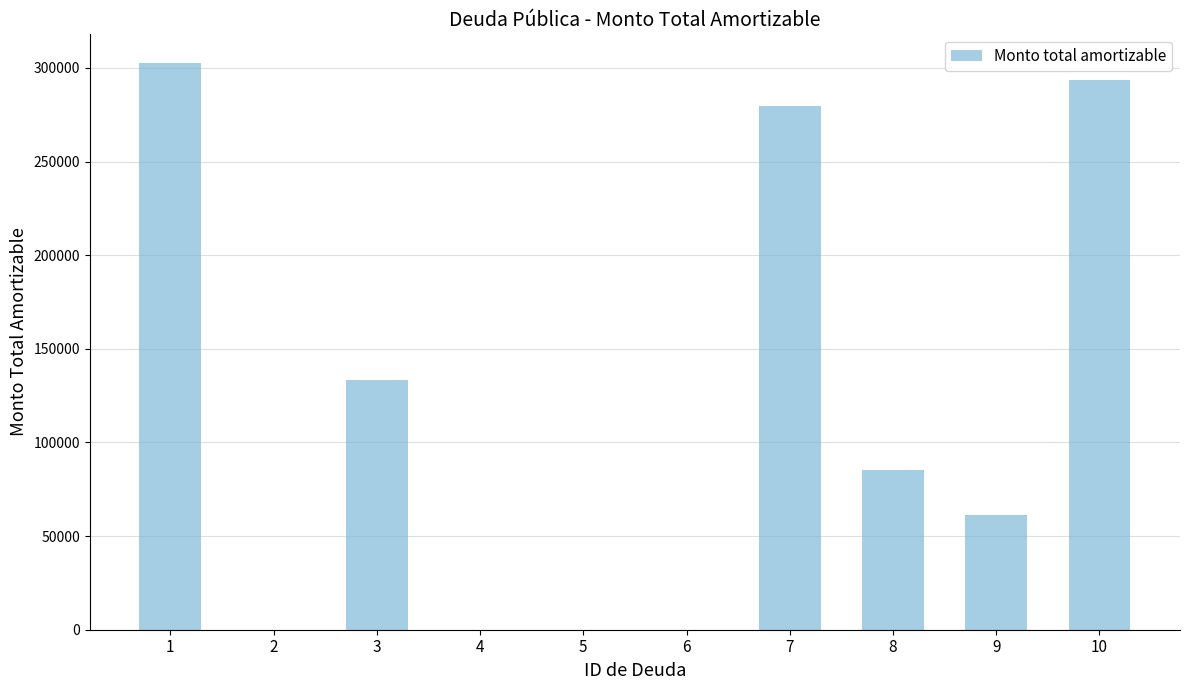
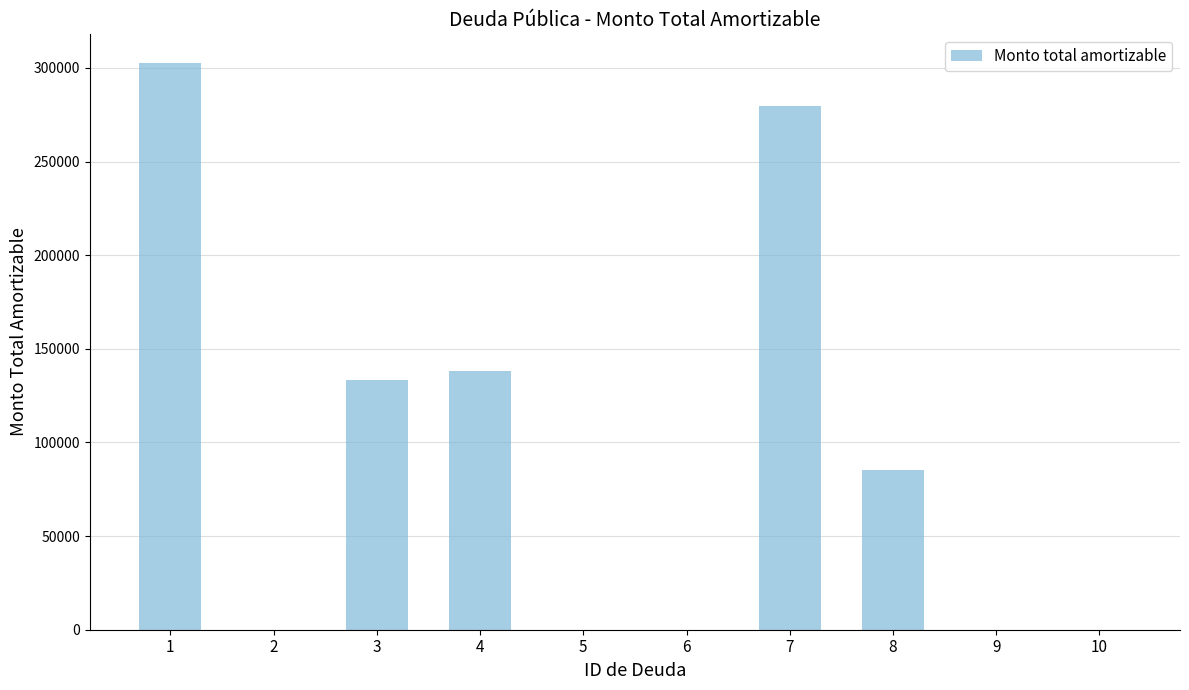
4: 0 -> 138000
9: 61000 -> 0
10: 294000 -> 0
